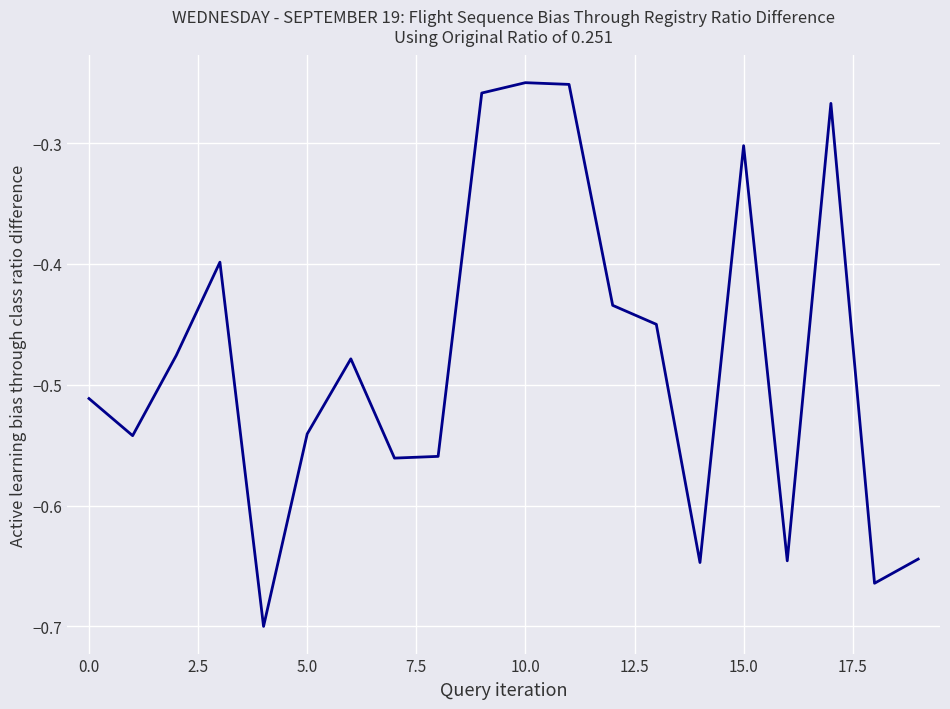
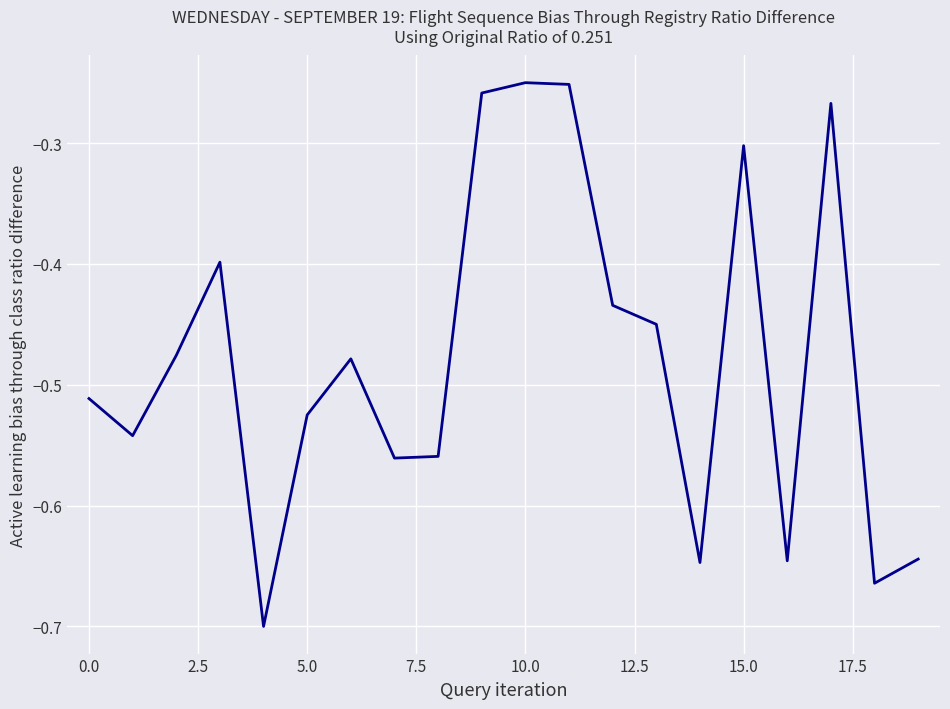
5.0: -0.541 -> -0.525
